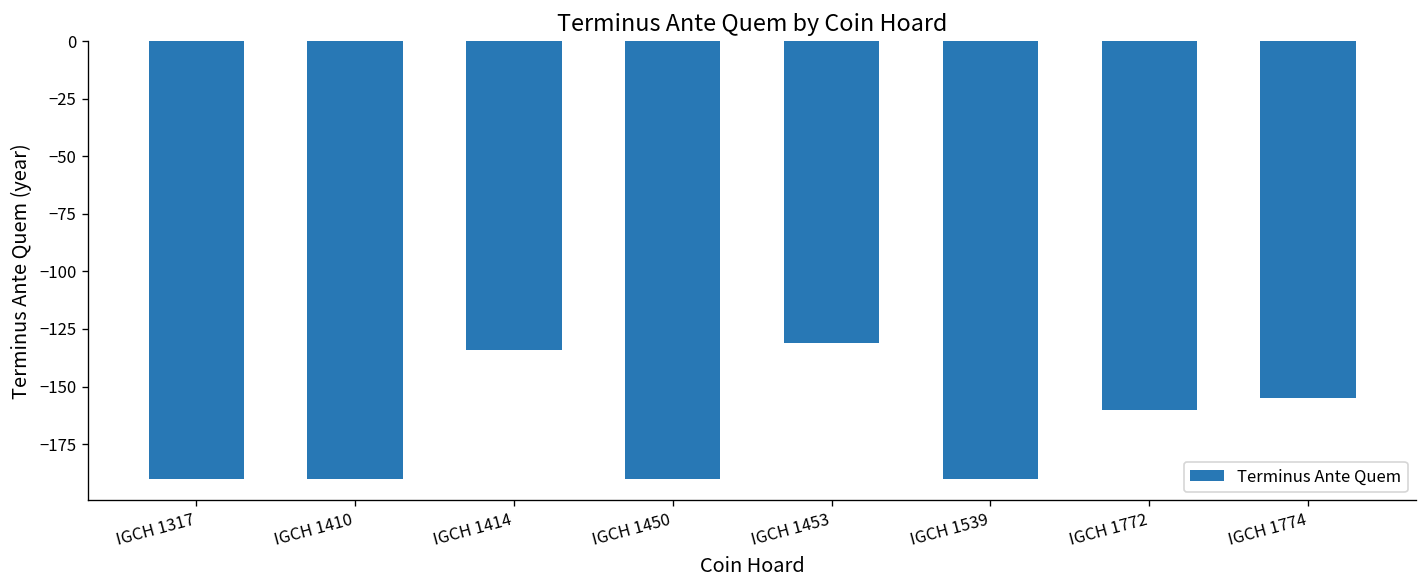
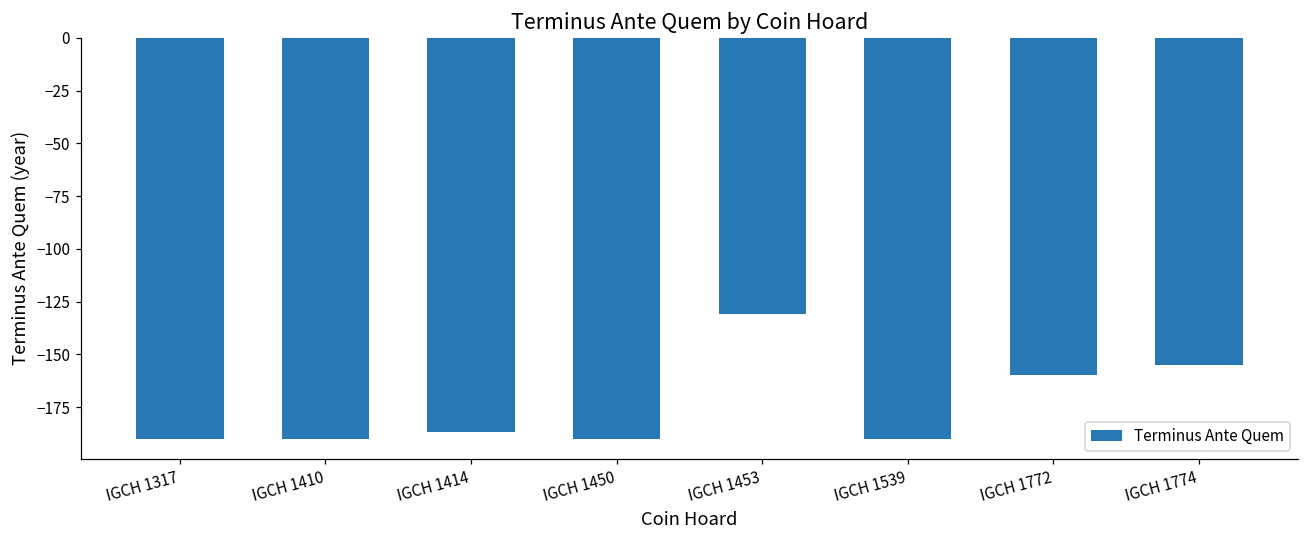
IGCH 1414: -134 -> -187
